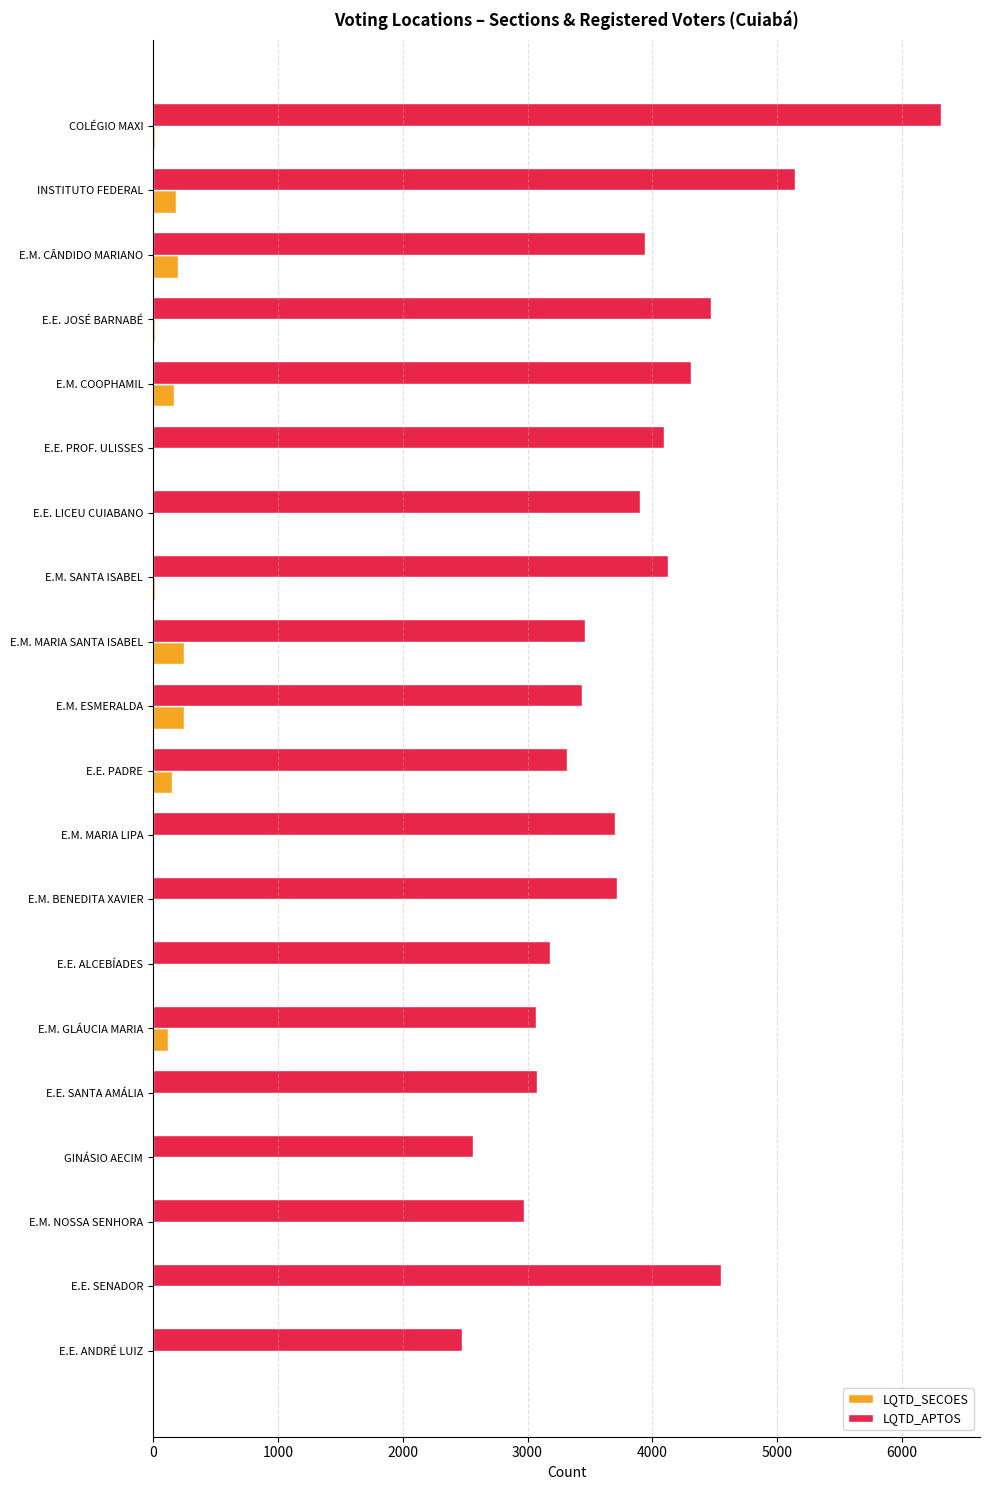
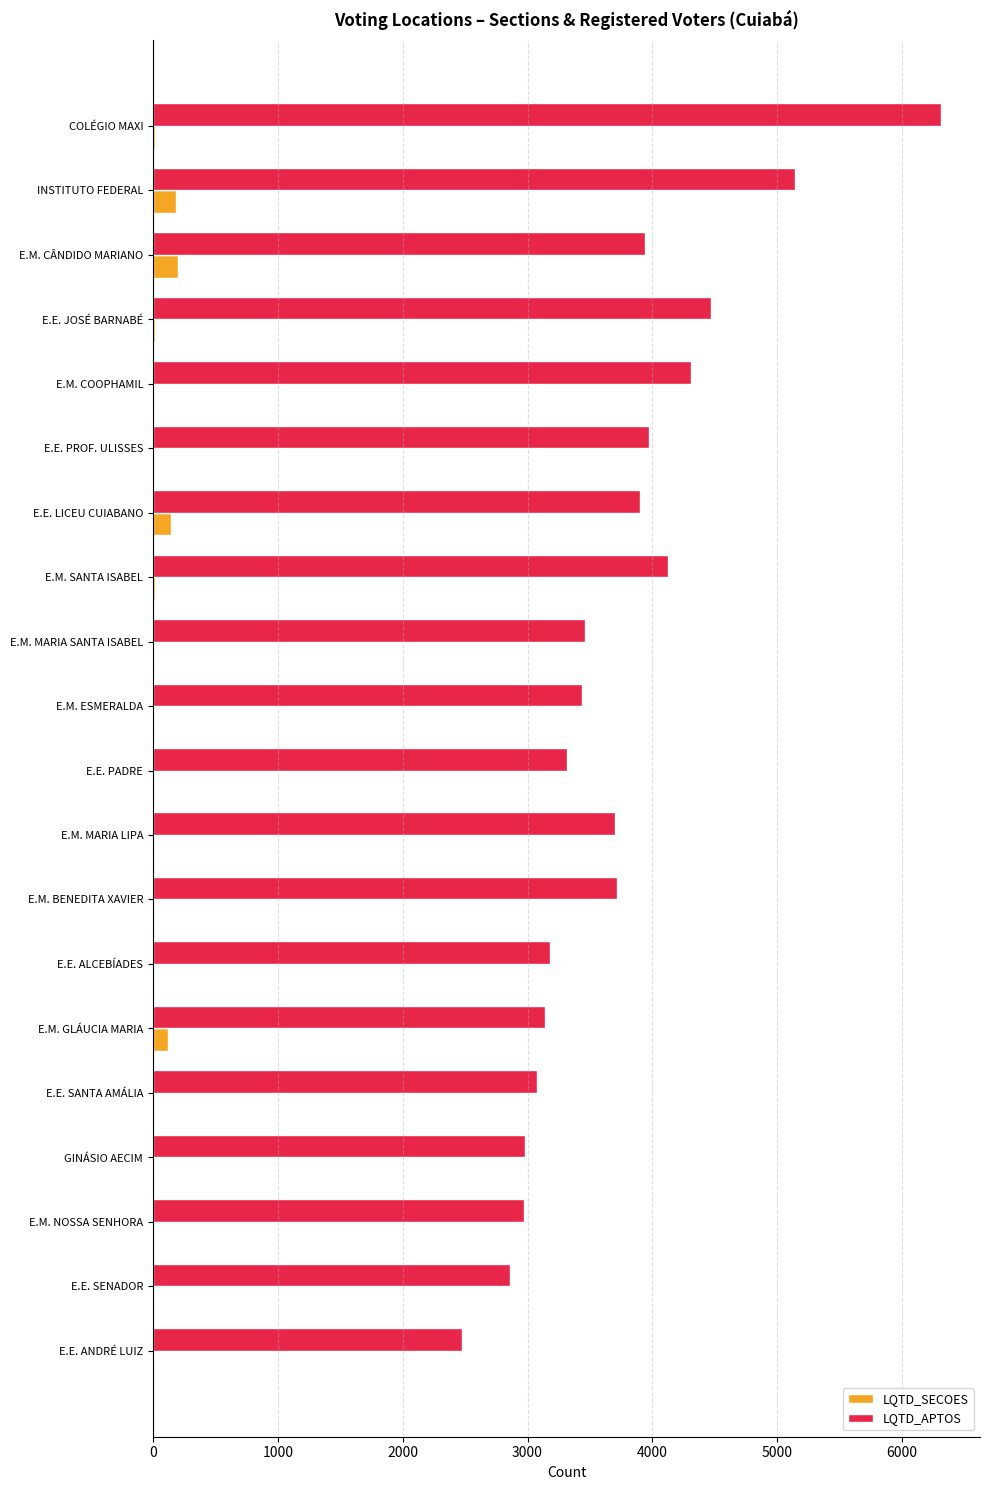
LQTD_SECOES, E.M. COOPHAMIL: 170 -> 10
LQTD_APTOS, E.E. PROF. ULISSES: 4090 -> 3970
LQTD_SECOES, E.E. LICEU CUIABANO: 10 -> 150
LQTD_SECOES, E.M. MARIA SANTA ISABEL: 250 -> 10
LQTD_SECOES, E.M. ESMERALDA: 250 -> 10
LQTD_SECOES, E.E. PADRE: 160 -> 10
LQTD_APTOS, E.M. GLÁUCIA MARIA: 3070 -> 3140
LQTD_APTOS, GINÁSIO AECIM: 2570 -> 2980
LQTD_APTOS, E.E. SENADOR: 4550 -> 2860
